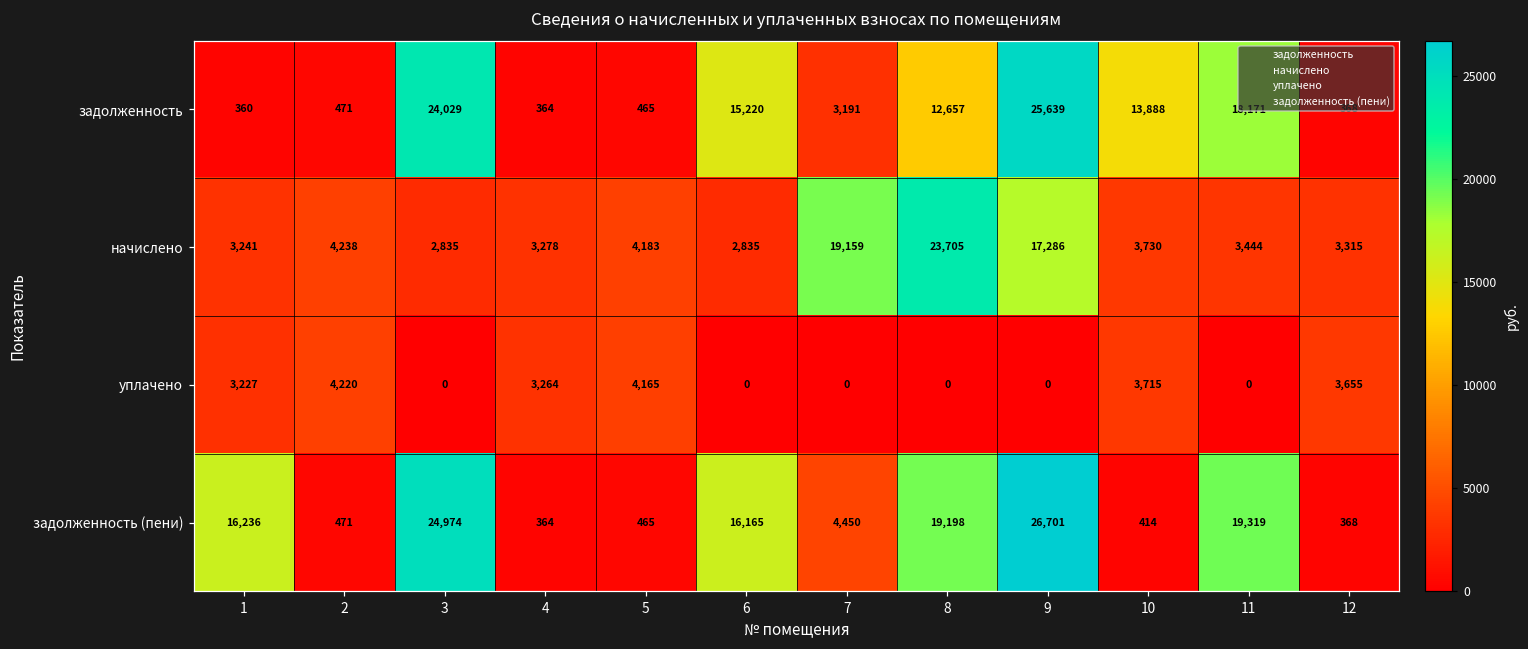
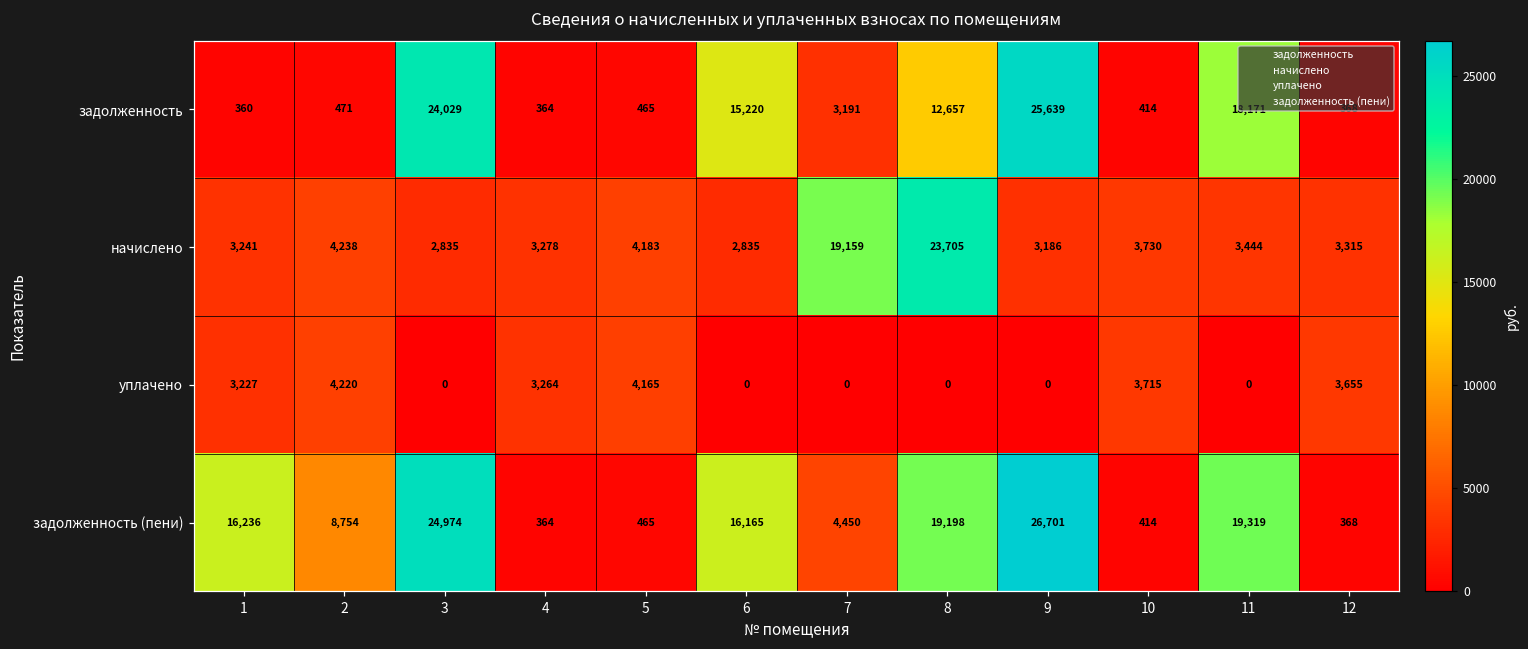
задолженность, 10: 13,888 -> 414
начислено, 9: 17,286 -> 3,186
задолженность (пени), 2: 471 -> 8,754
